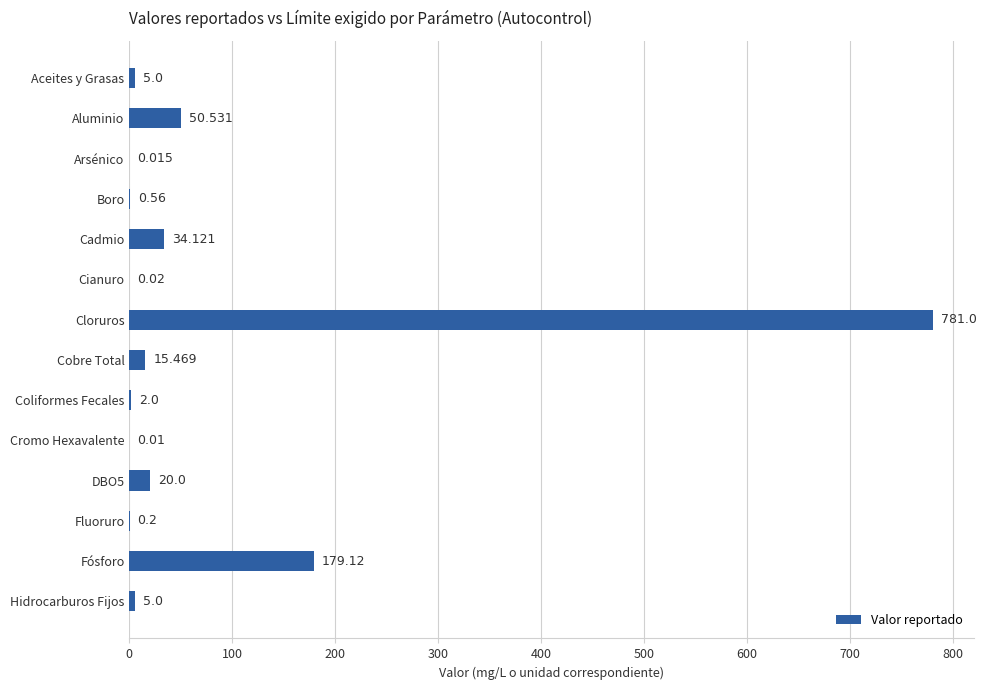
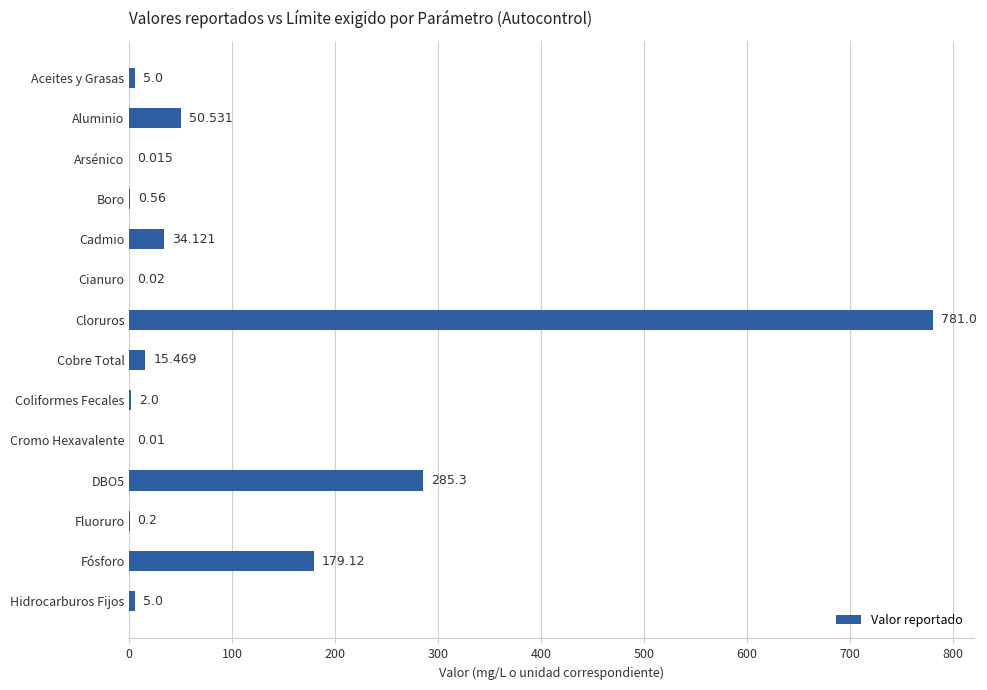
DBO5: 20.0 -> 285.3
